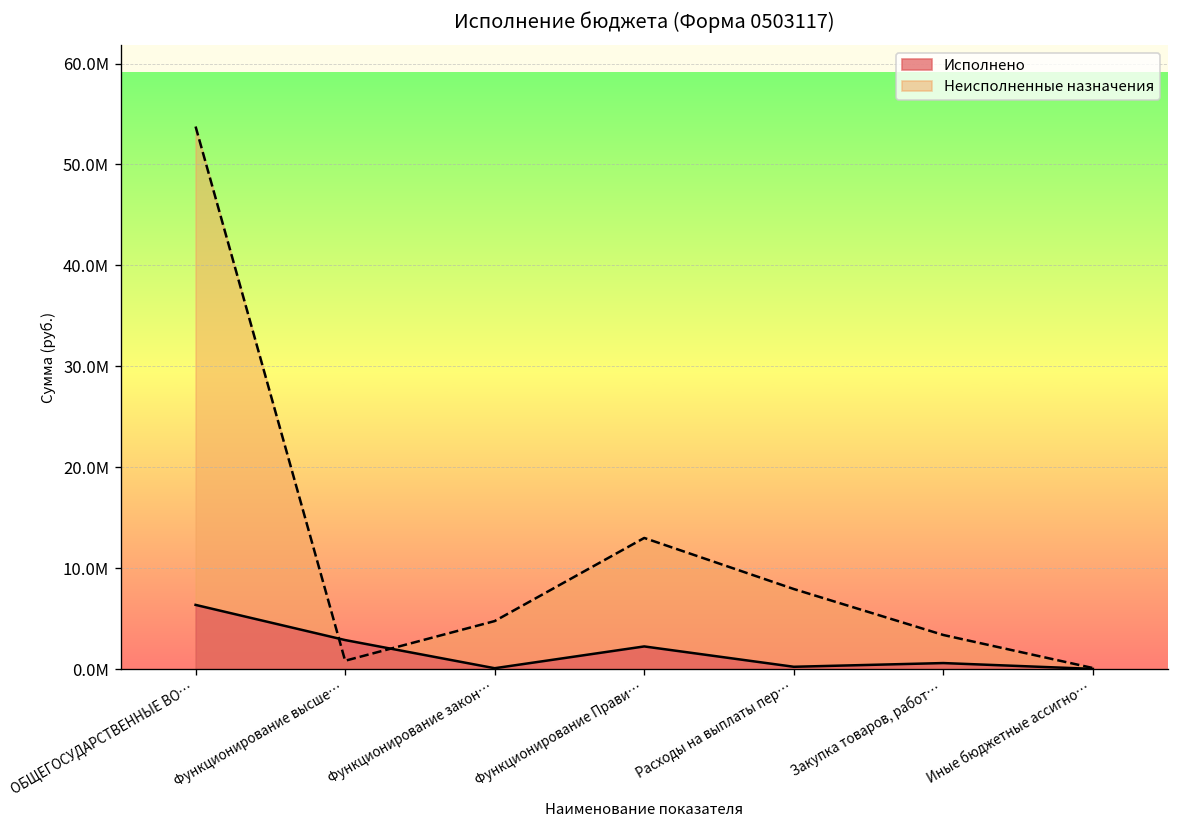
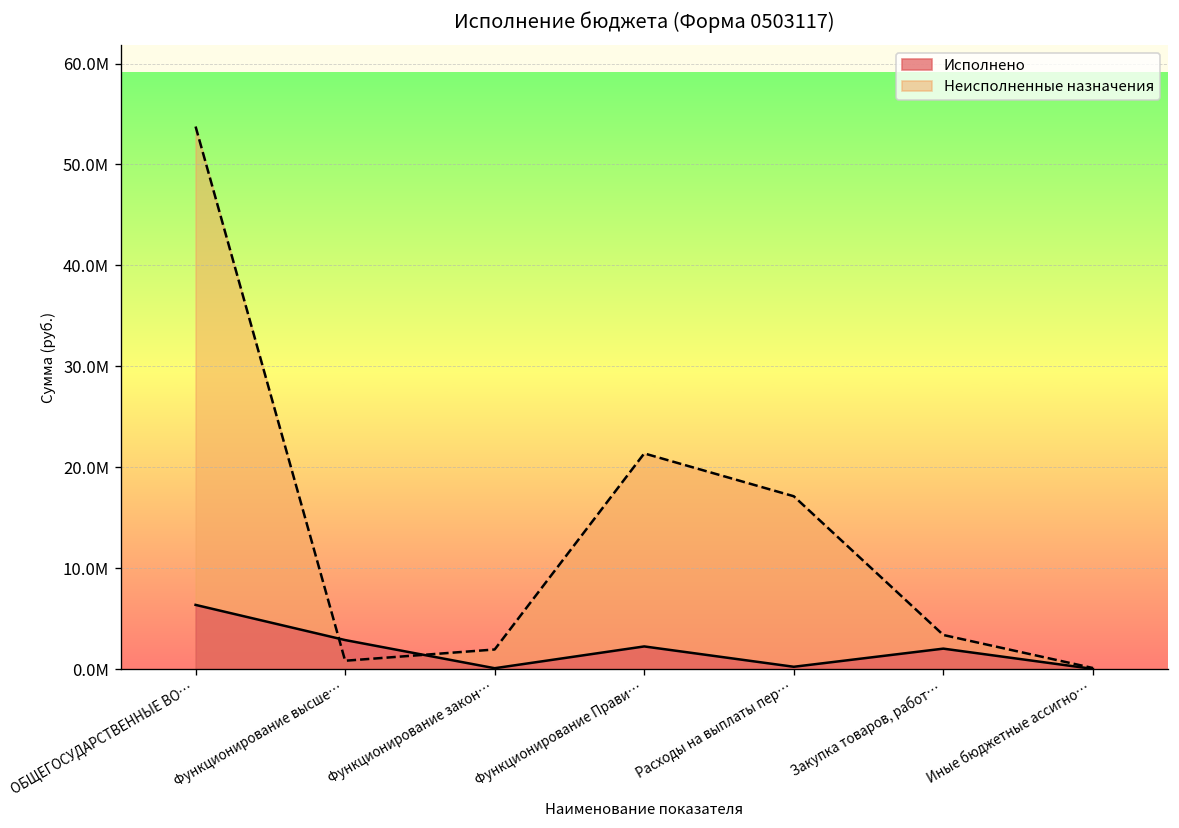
Неисполненные назначения, Функционирование закон…: 5000000 -> 2000000
Неисполненные назначения, Функционирование Прави…: 13000000 -> 21000000
Неисполненные назначения, Расходы на выплаты пер…: 8000000 -> 17000000
Исполнено, Закупка товаров, работ…: 1000000 -> 2000000
